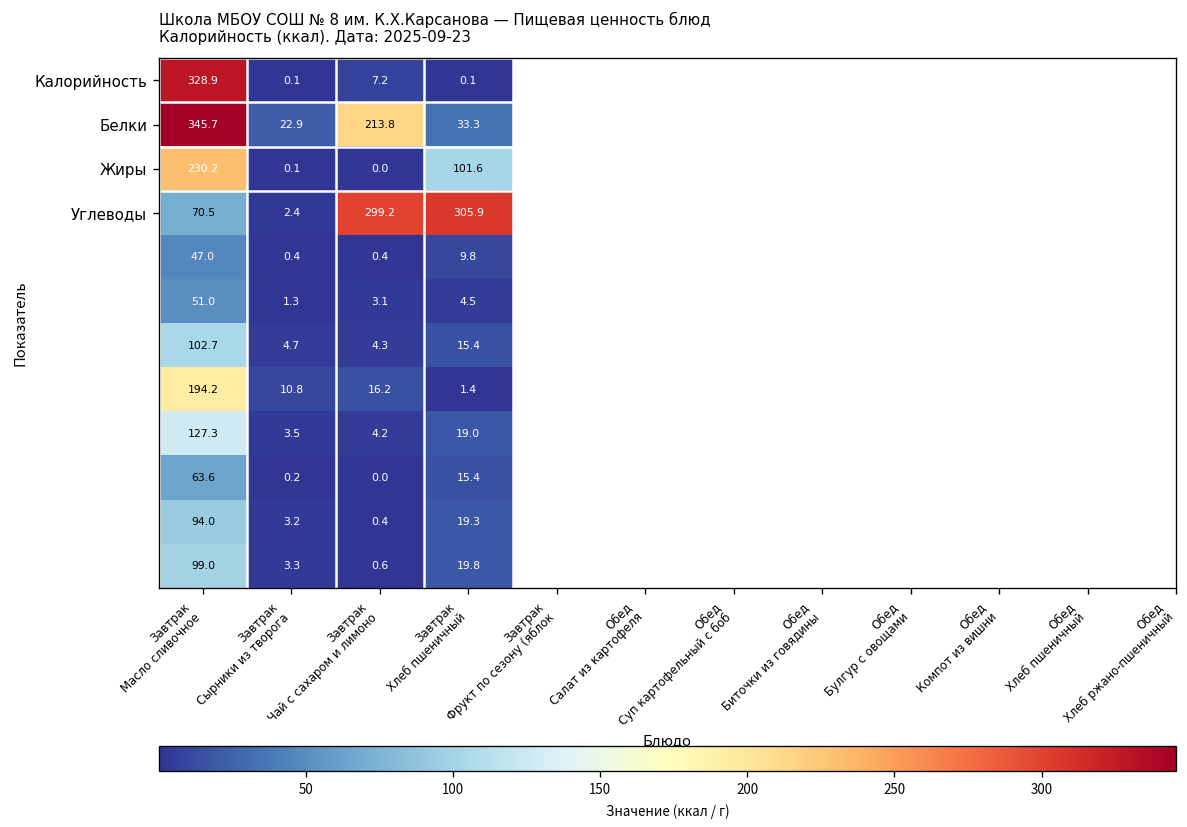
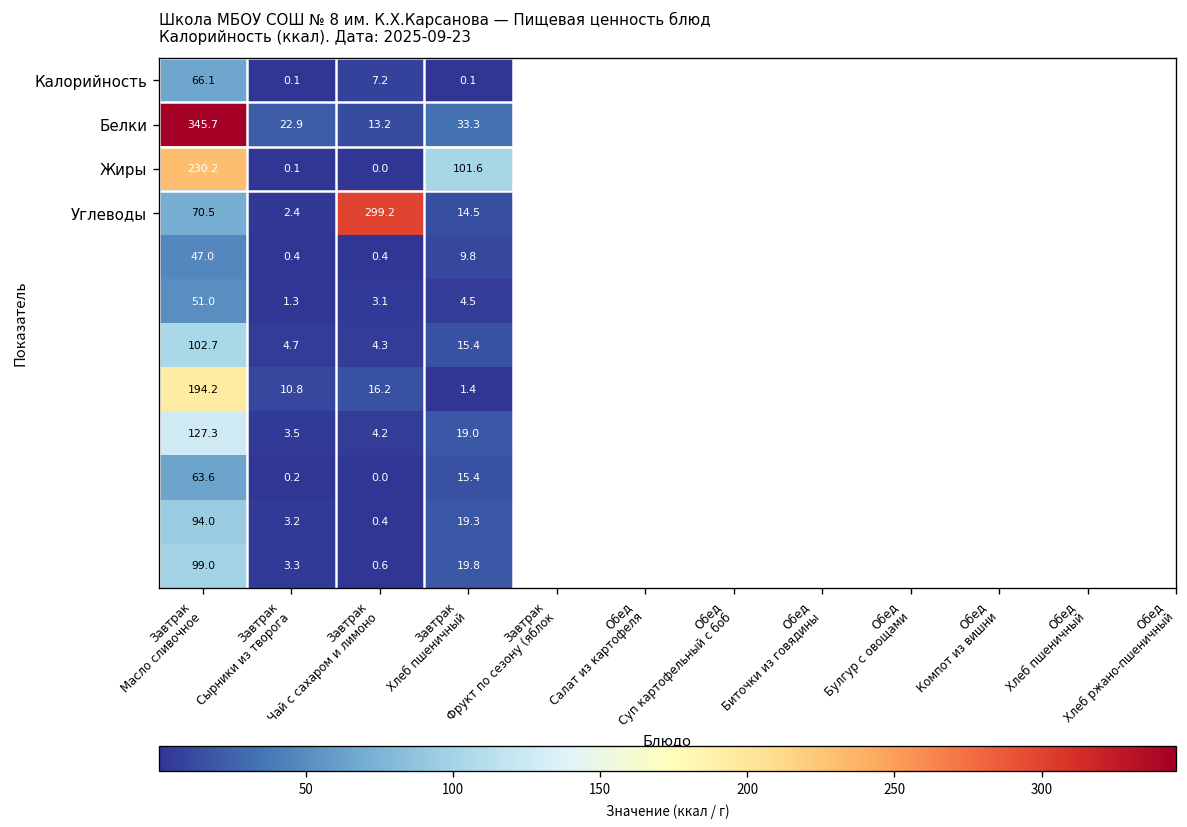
Калорийность, Завтрак Масло сливочное: 328.9 -> 66.1
Белки, Завтрак Чай с сахаром и лимоно: 213.8 -> 13.2
Углеводы, Завтрак Хлеб пшеничный: 305.9 -> 14.5
